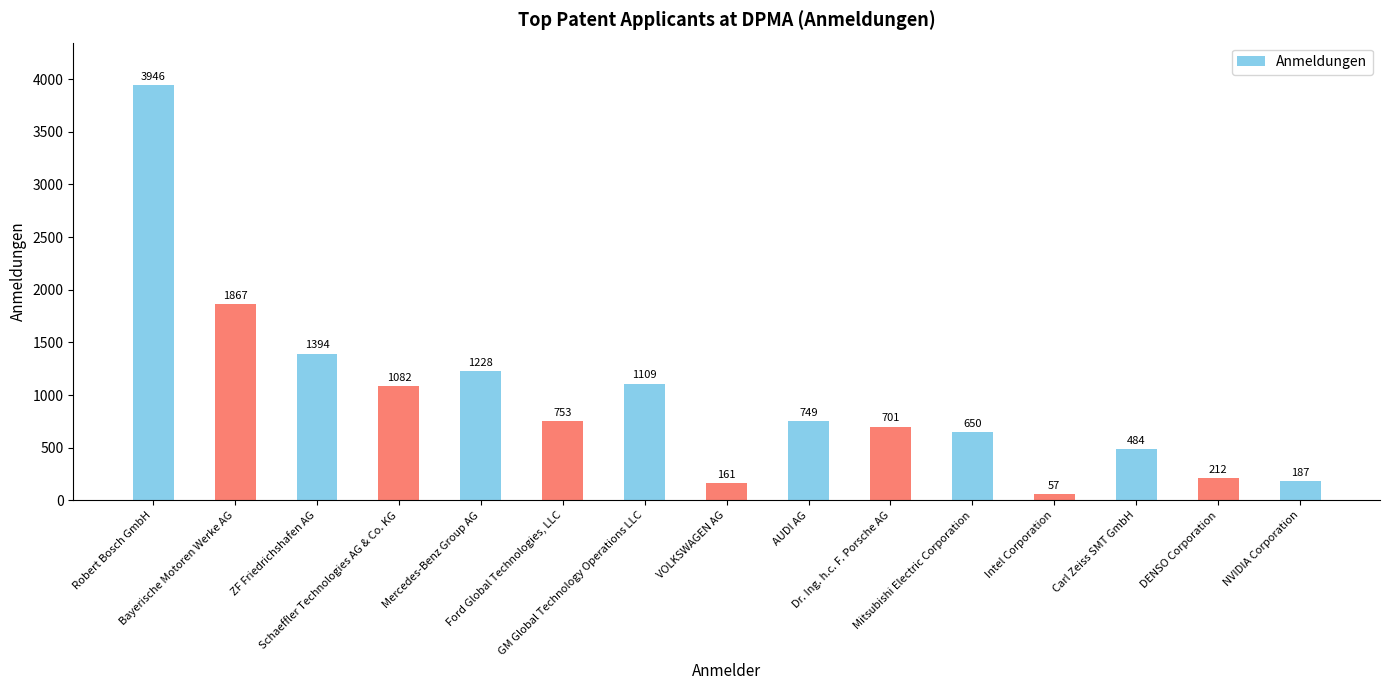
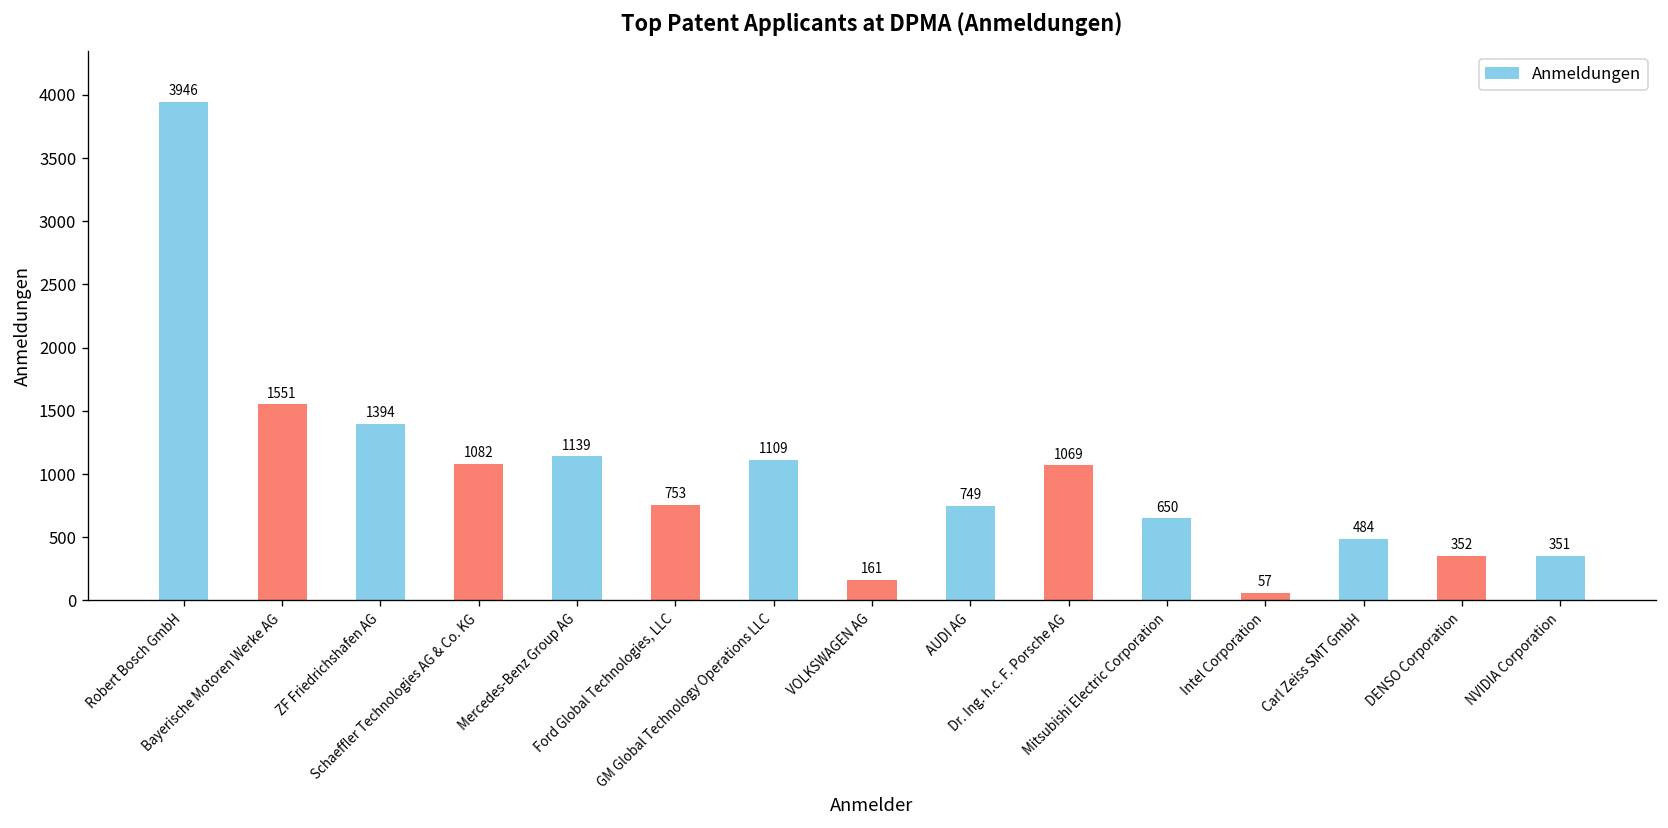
Bayerische Motoren Werke AG: 1867 -> 1551
Mercedes-Benz Group AG: 1228 -> 1139
Dr. Ing. h.c. F. Porsche AG: 701 -> 1069
DENSO Corporation: 212 -> 352
NVIDIA Corporation: 187 -> 351
